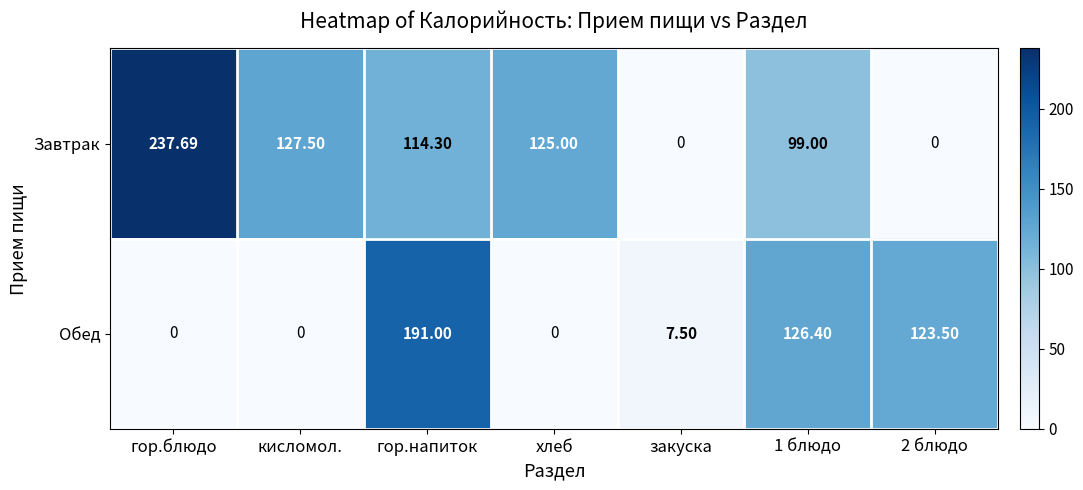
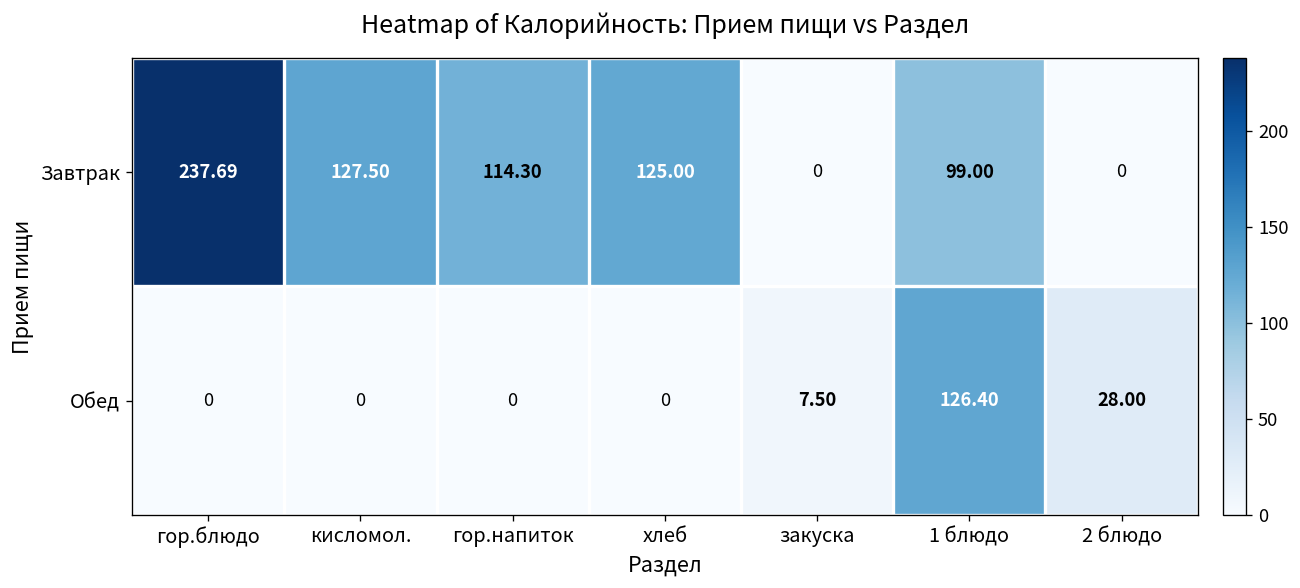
Обед, гор.напиток: 191.00 -> 0
Обед, 2 блюдо: 123.50 -> 28.00
